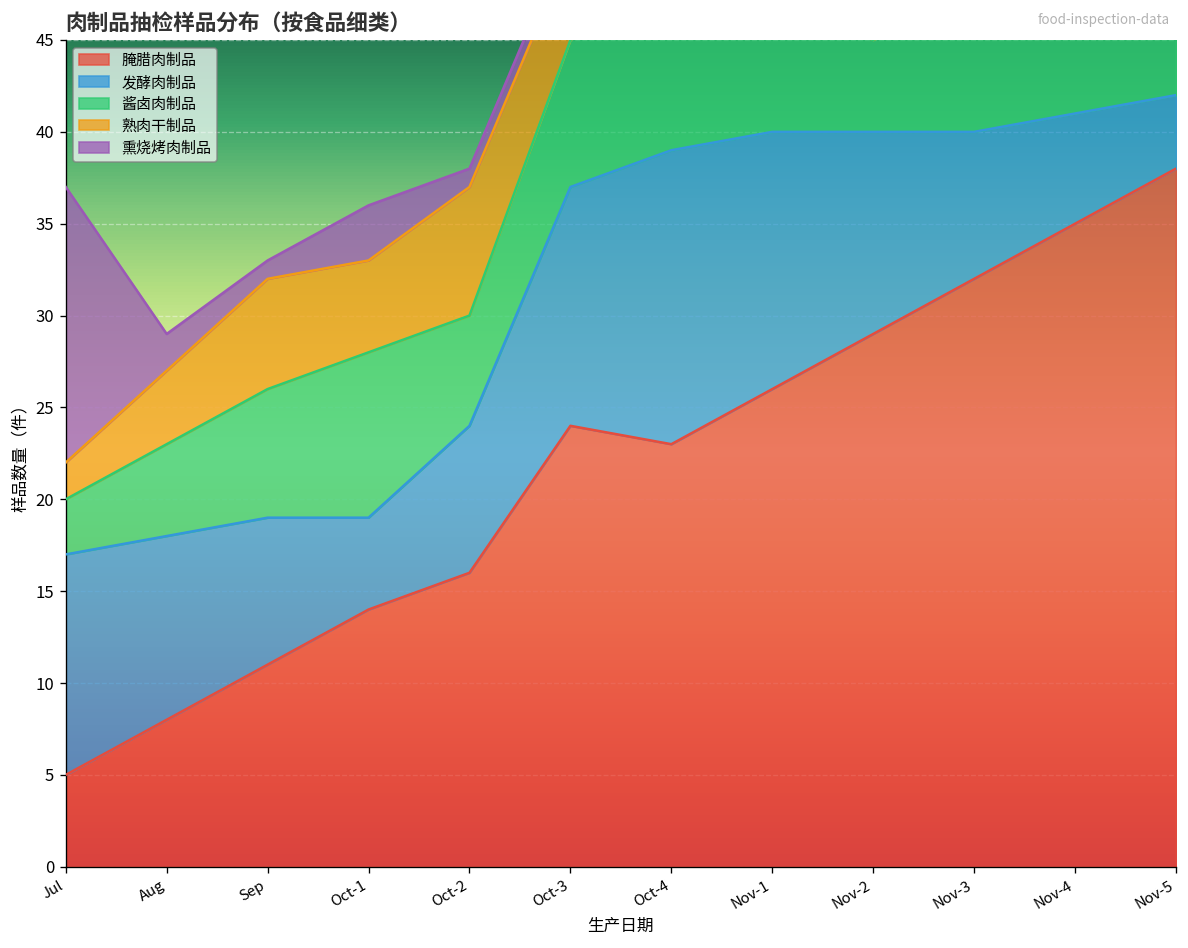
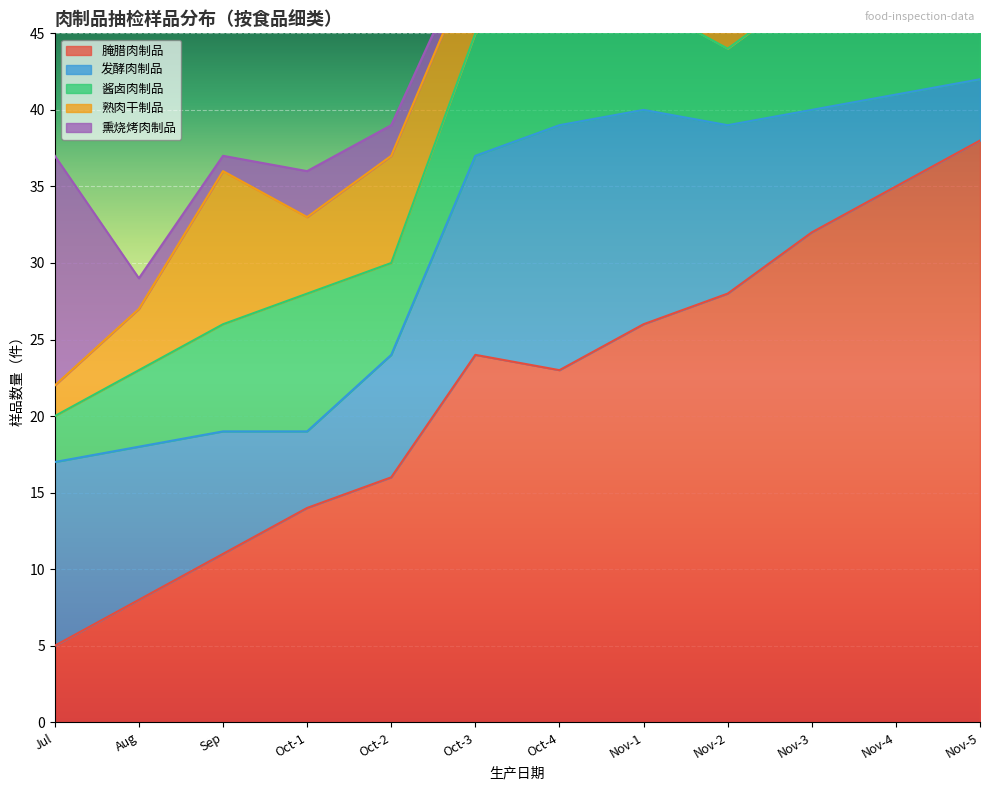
熟肉干制品, Sep: 6 -> 10
熏烧烤肉制品, Oct-2: 1 -> 2
腌腊肉制品, Nov-2: 29 -> 28
